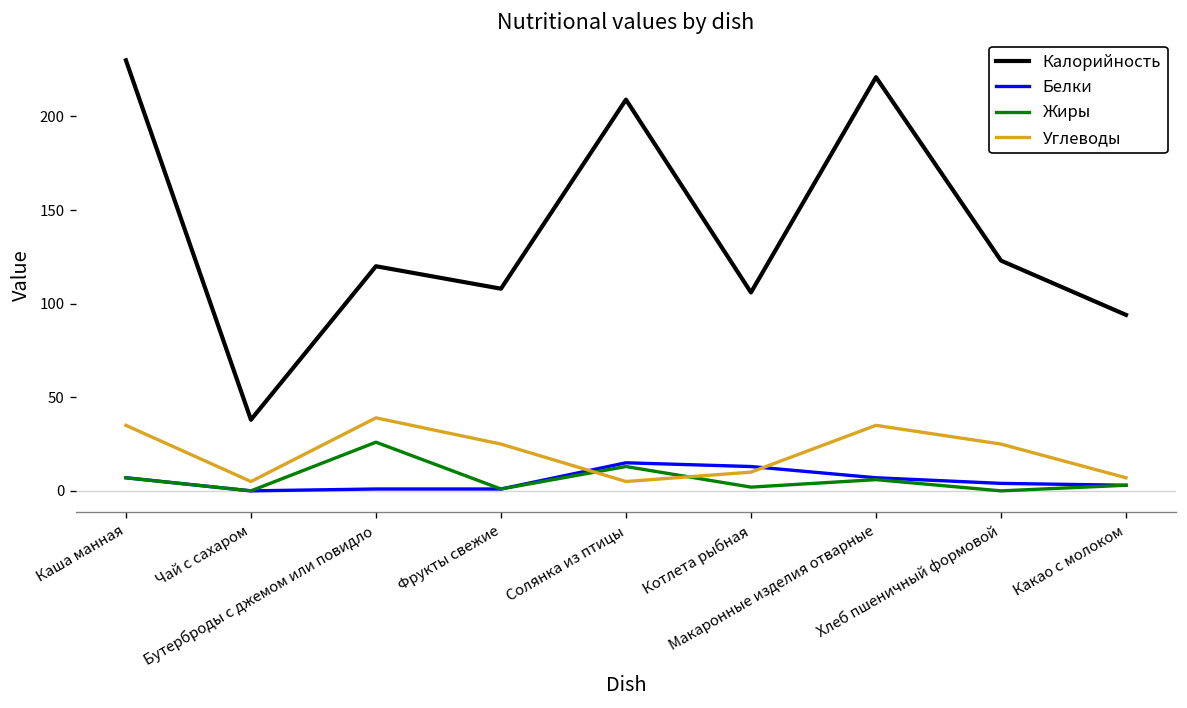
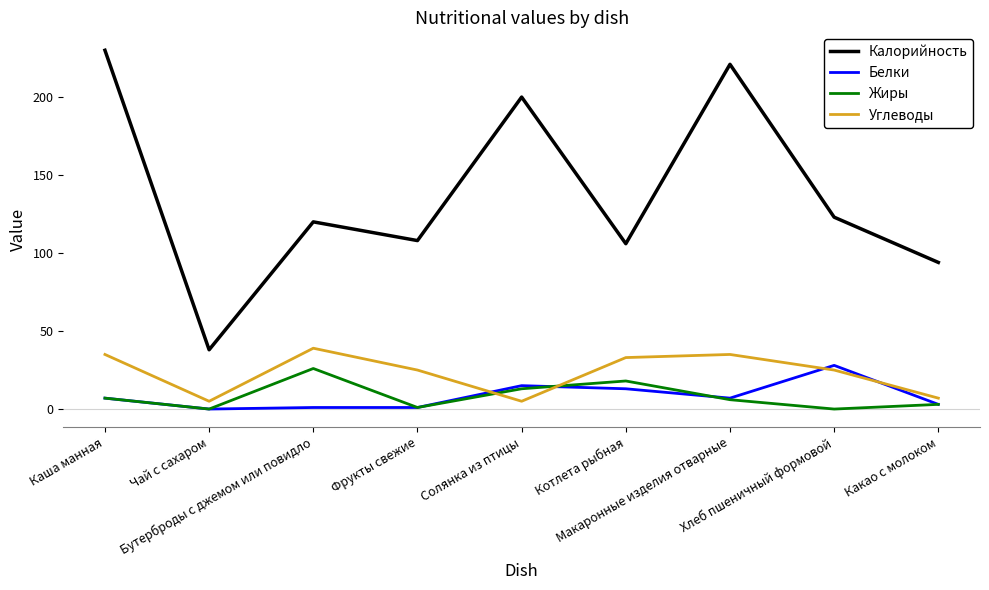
Калорийность, Солянка из птицы: 209 -> 200
Жиры, Котлета рыбная: 2 -> 18
Углеводы, Котлета рыбная: 10 -> 33
Белки, Хлеб пшеничный формовой: 4 -> 28
